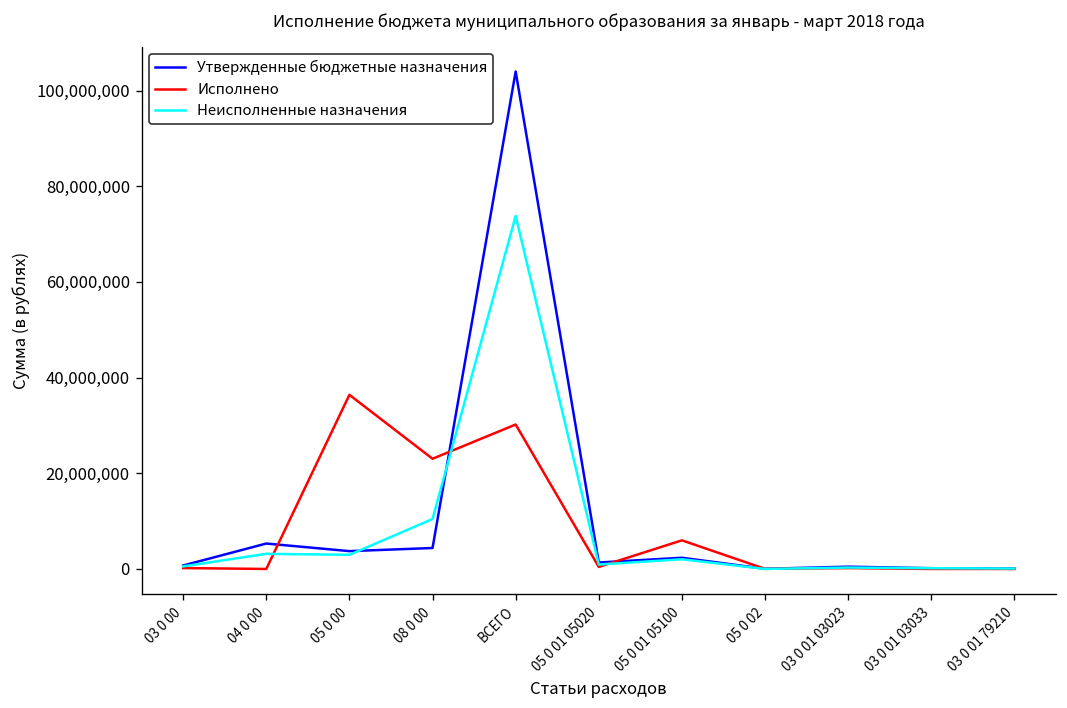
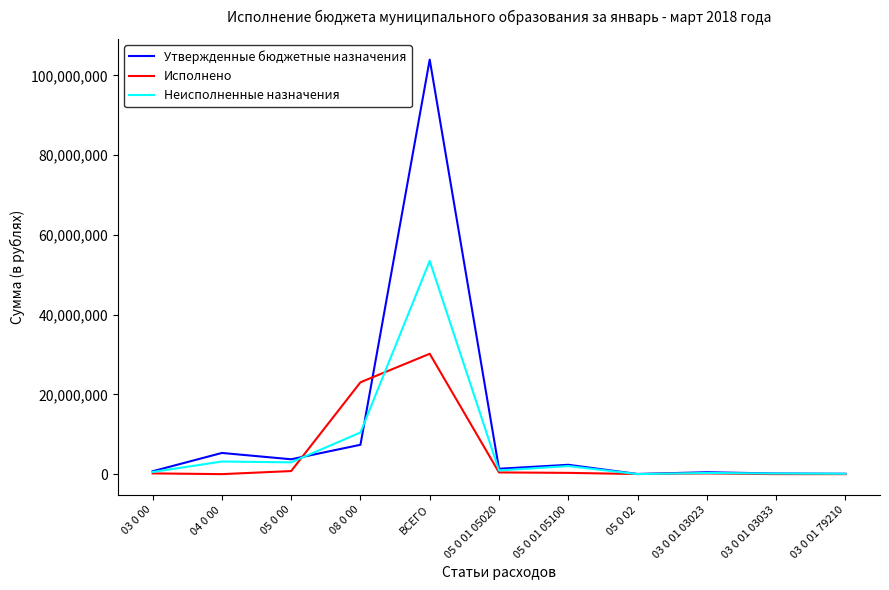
Исполнено, 05 0 00: 36,000,000 -> 1,000,000
Утвержденные бюджетные назначения, 08 0 00: 4,000,000 -> 7,000,000
Неисполненные назначения, ВСЕГО: 74,000,000 -> 53,000,000
Исполнено, 05 0 01 05100: 6,000,000 -> 0
